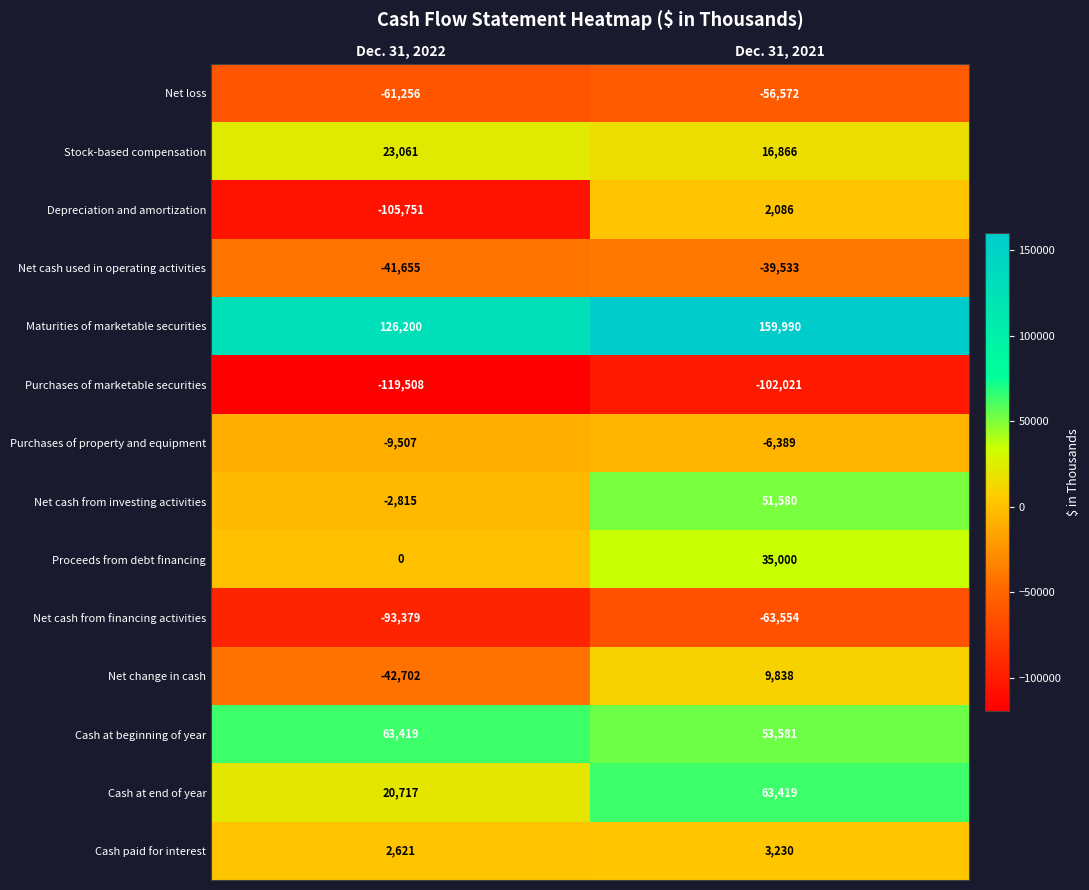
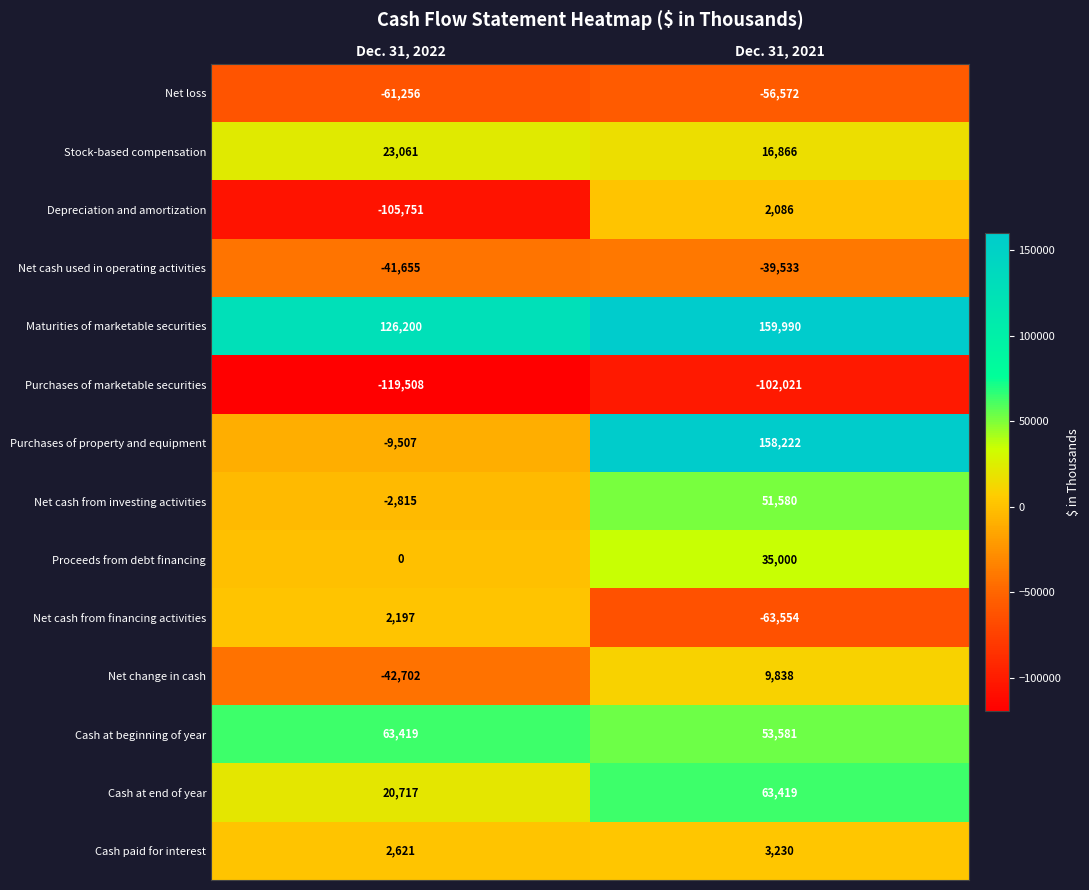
Purchases of property and equipment, Dec. 31, 2021: -6,389 -> 158,222
Net cash from financing activities, Dec. 31, 2022: -93,379 -> 2,197
